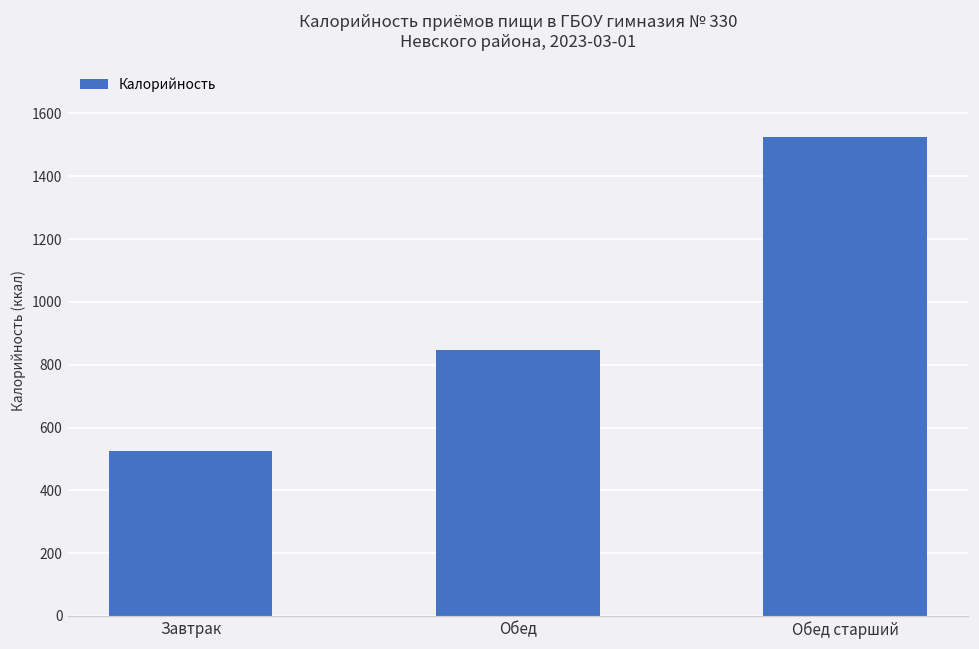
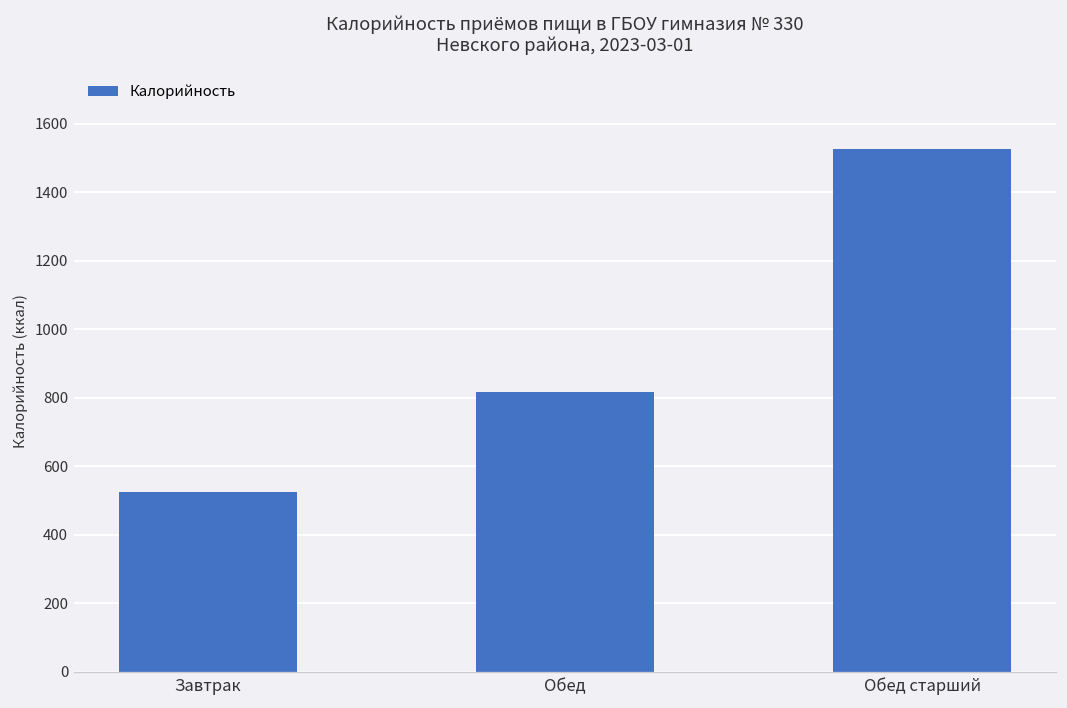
Обед: 850 -> 820
